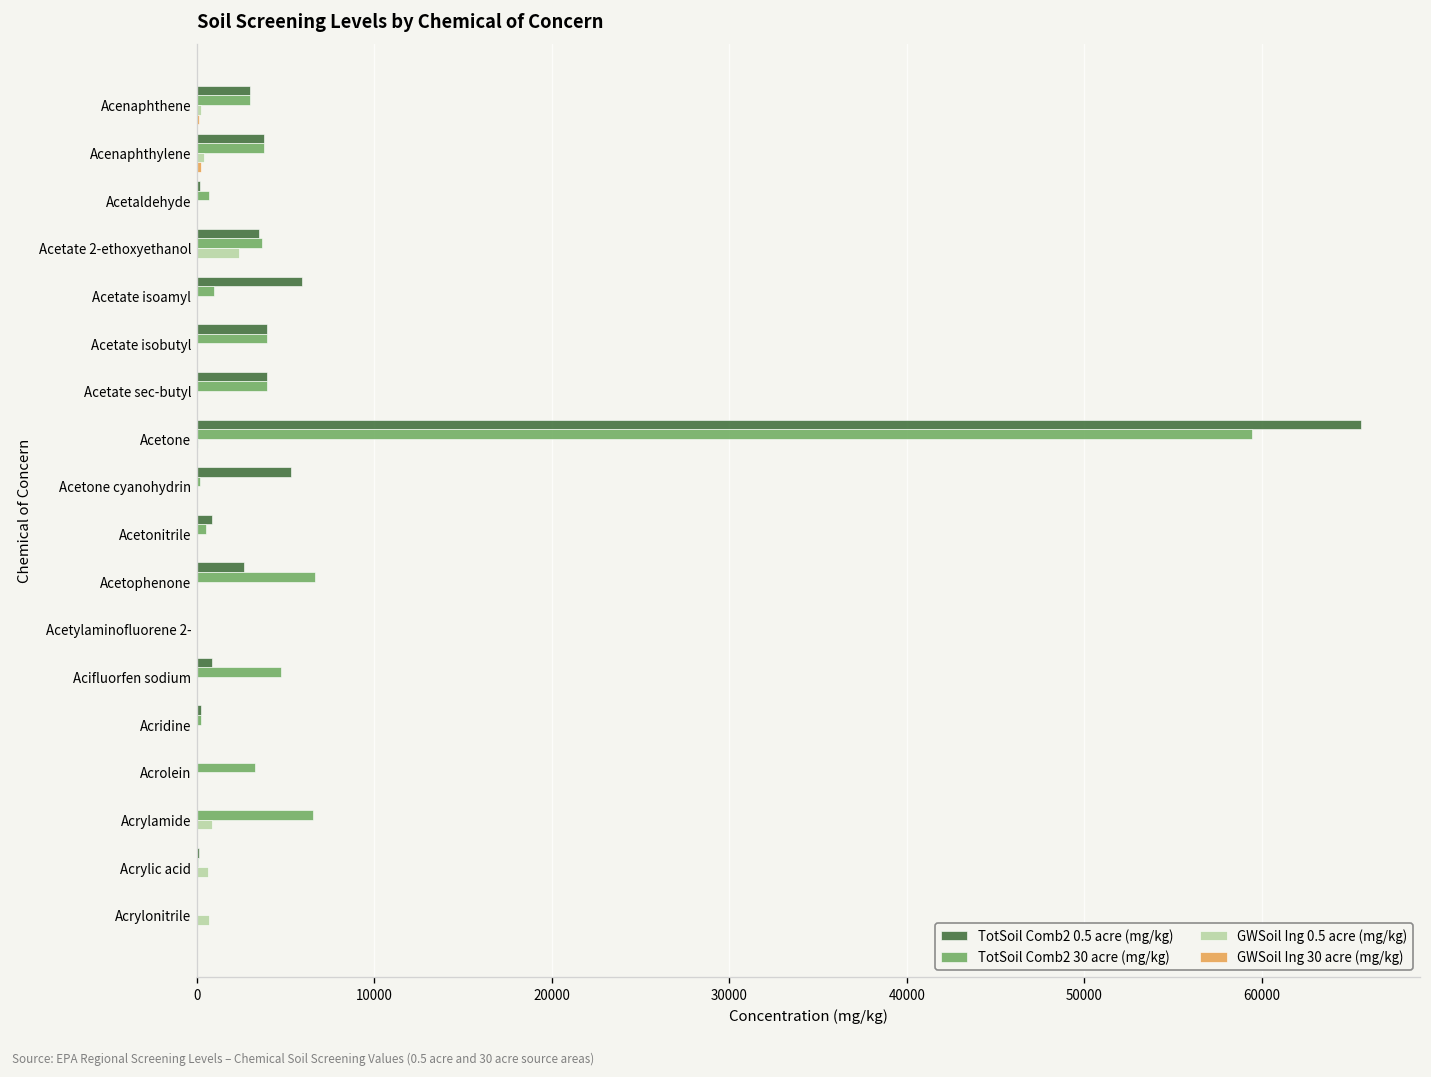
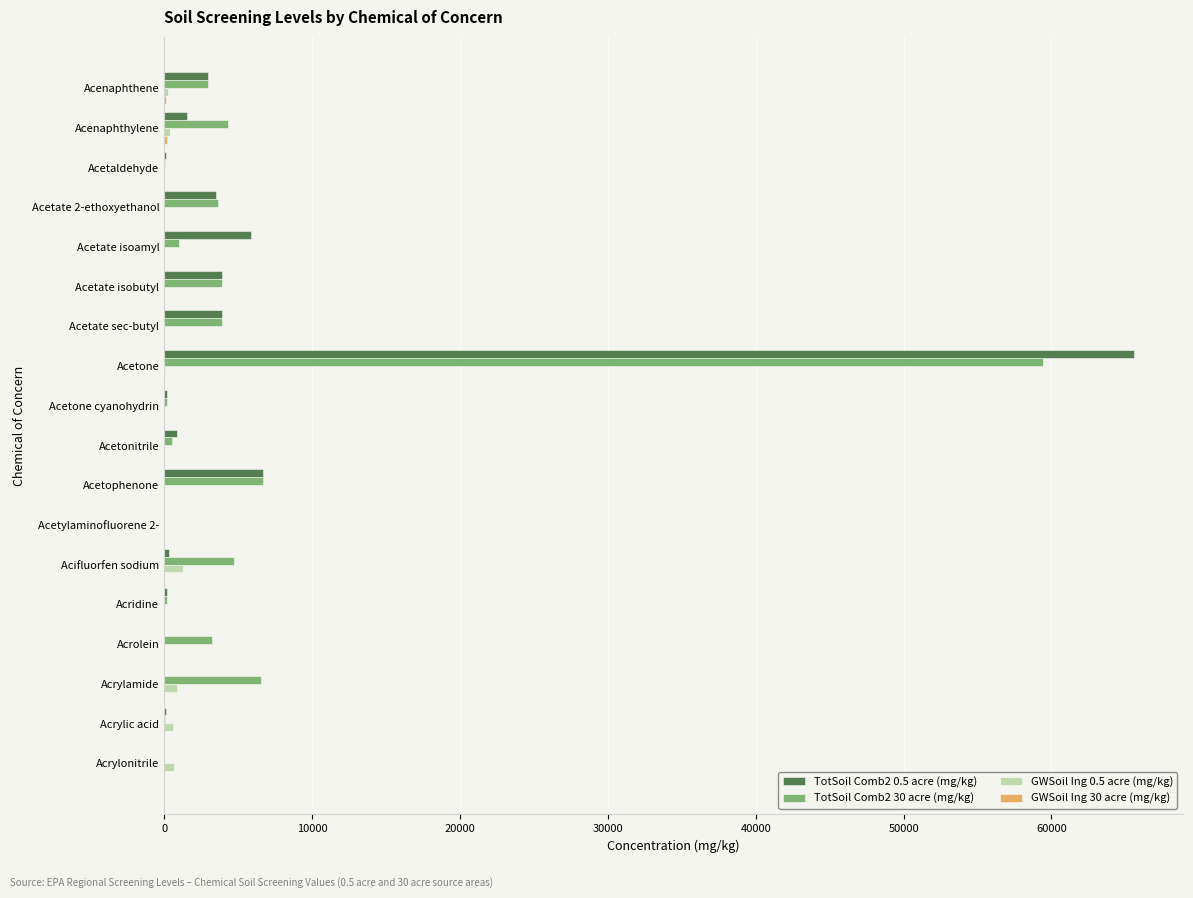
TotSoil Comb2 0.5 acre (mg/kg), Acenaphthylene: 3800 -> 1600
TotSoil Comb2 30 acre (mg/kg), Acenaphthylene: 3800 -> 4300
TotSoil Comb2 30 acre (mg/kg), Acetaldehyde: 700 -> 100
GWSoil Ing 0.5 acre (mg/kg), Acetate 2-ethoxyethanol: 2400 -> 0
TotSoil Comb2 0.5 acre (mg/kg), Acetone cyanohydrin: 5300 -> 200
TotSoil Comb2 0.5 acre (mg/kg), Acetophenone: 2700 -> 6700
TotSoil Comb2 0.5 acre (mg/kg), Acifluorfen sodium: 900 -> 300
GWSoil Ing 0.5 acre (mg/kg), Acifluorfen sodium: 0 -> 1300
